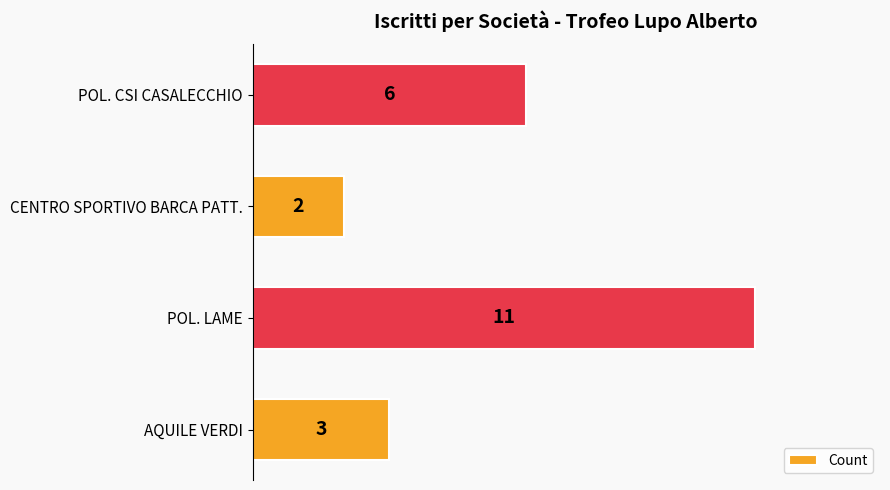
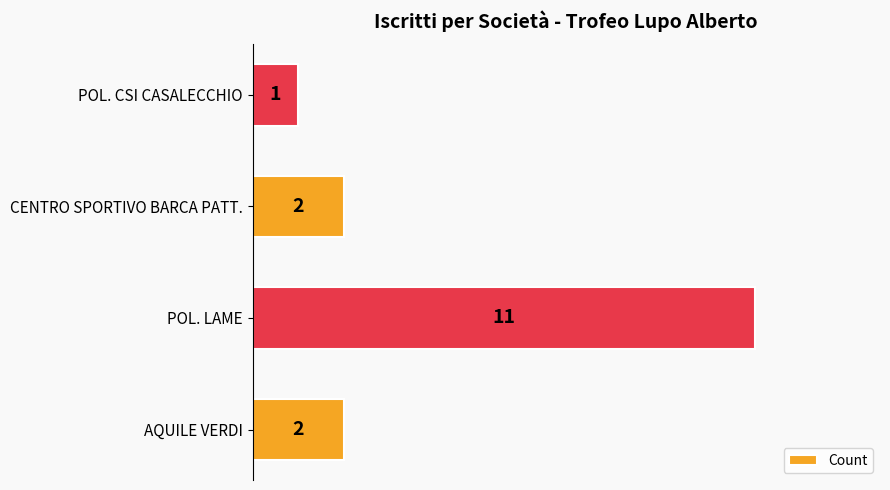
POL. CSI CASALECCHIO: 6 -> 1
AQUILE VERDI: 3 -> 2
